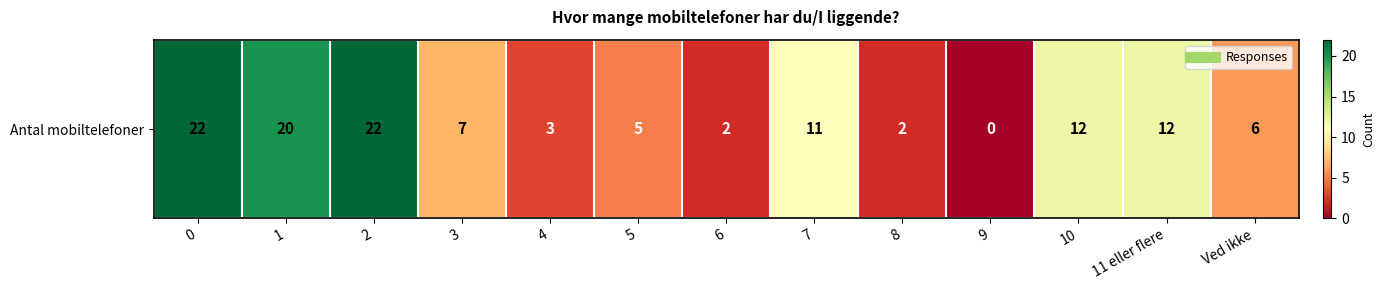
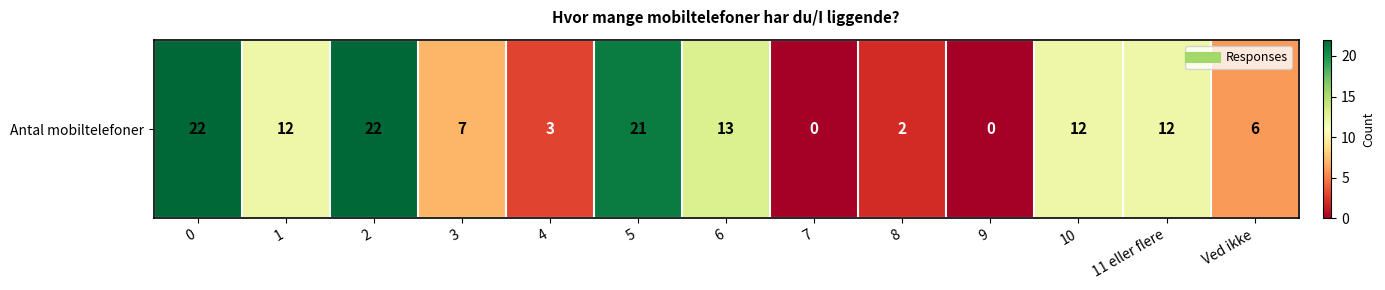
Antal mobiltelefoner, 1: 20 -> 12
Antal mobiltelefoner, 5: 5 -> 21
Antal mobiltelefoner, 6: 2 -> 13
Antal mobiltelefoner, 7: 11 -> 0
